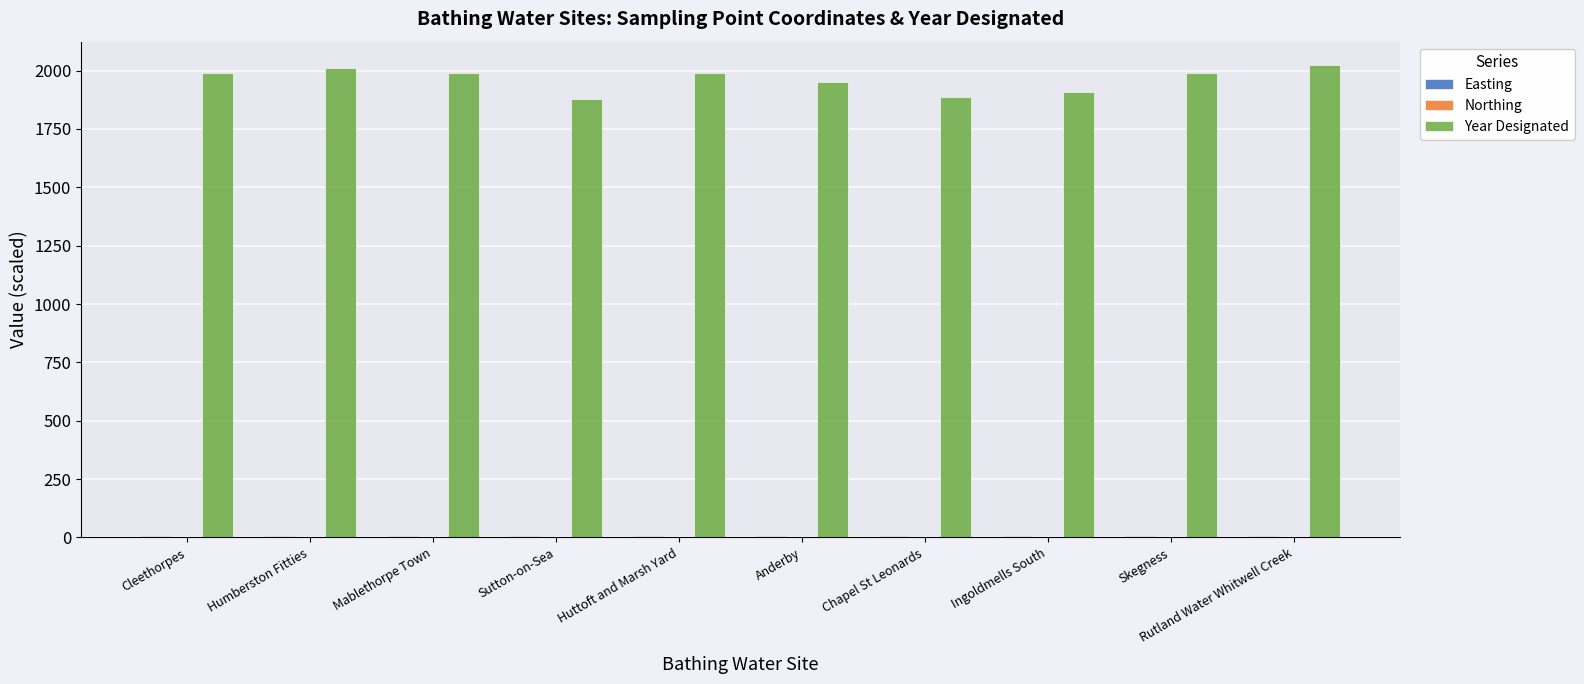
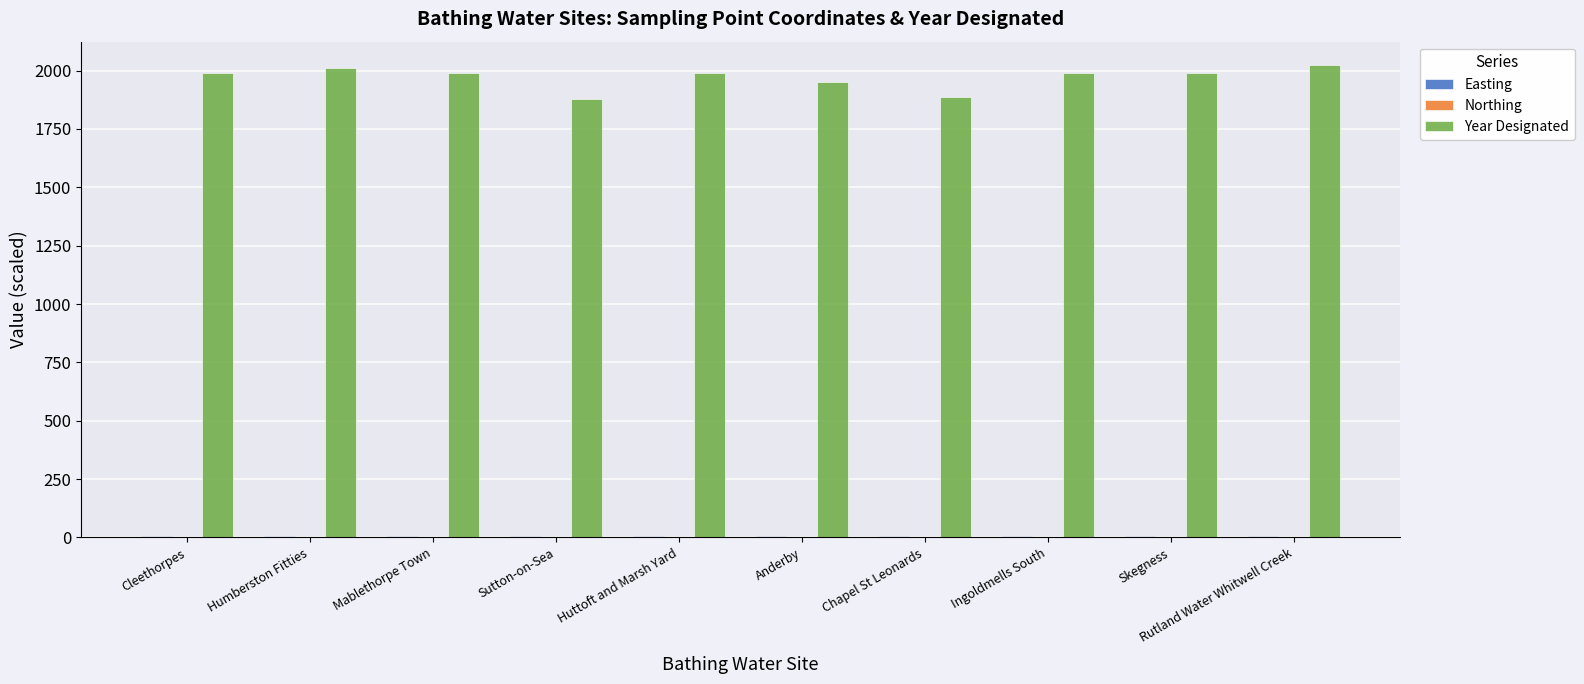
Year Designated, Ingoldmells South: 1910 -> 1990
